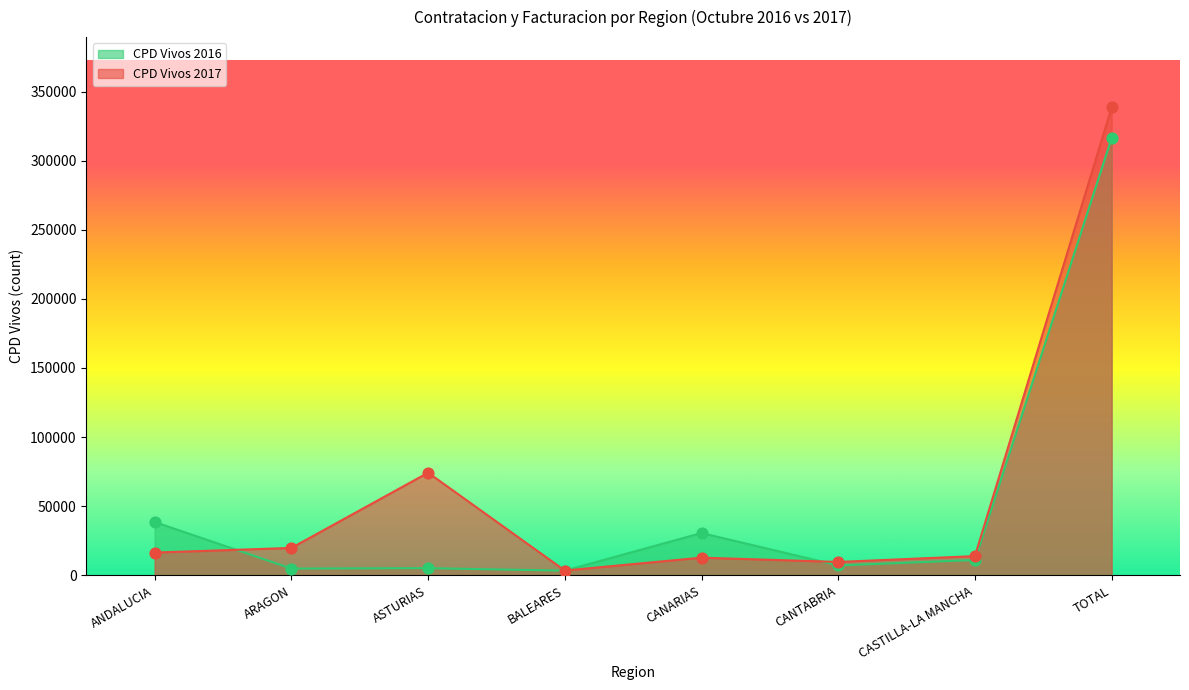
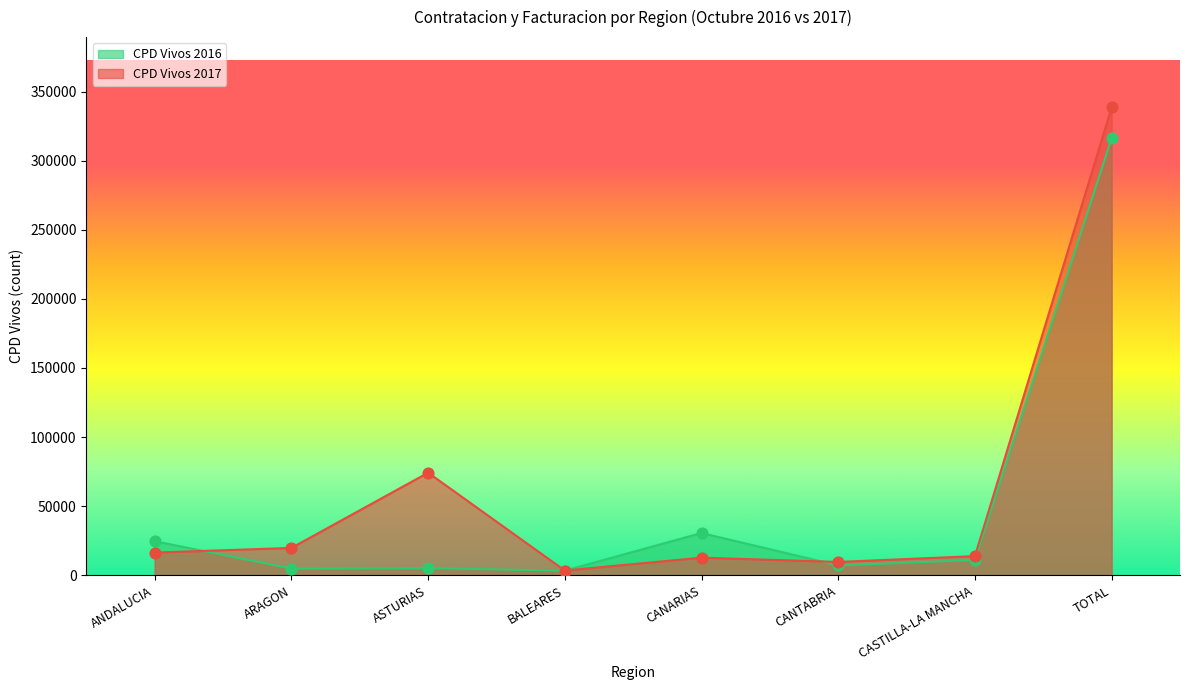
CPD Vivos 2016, ANDALUCIA: 39000 -> 25000
